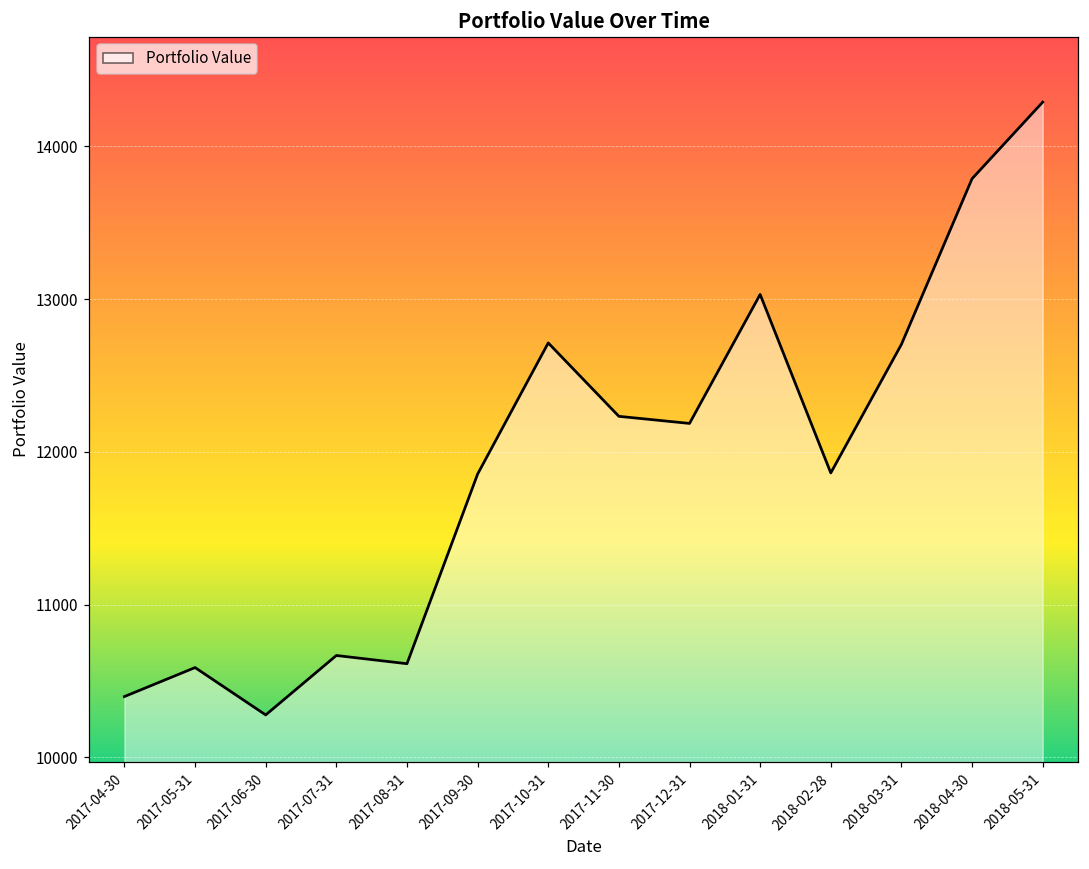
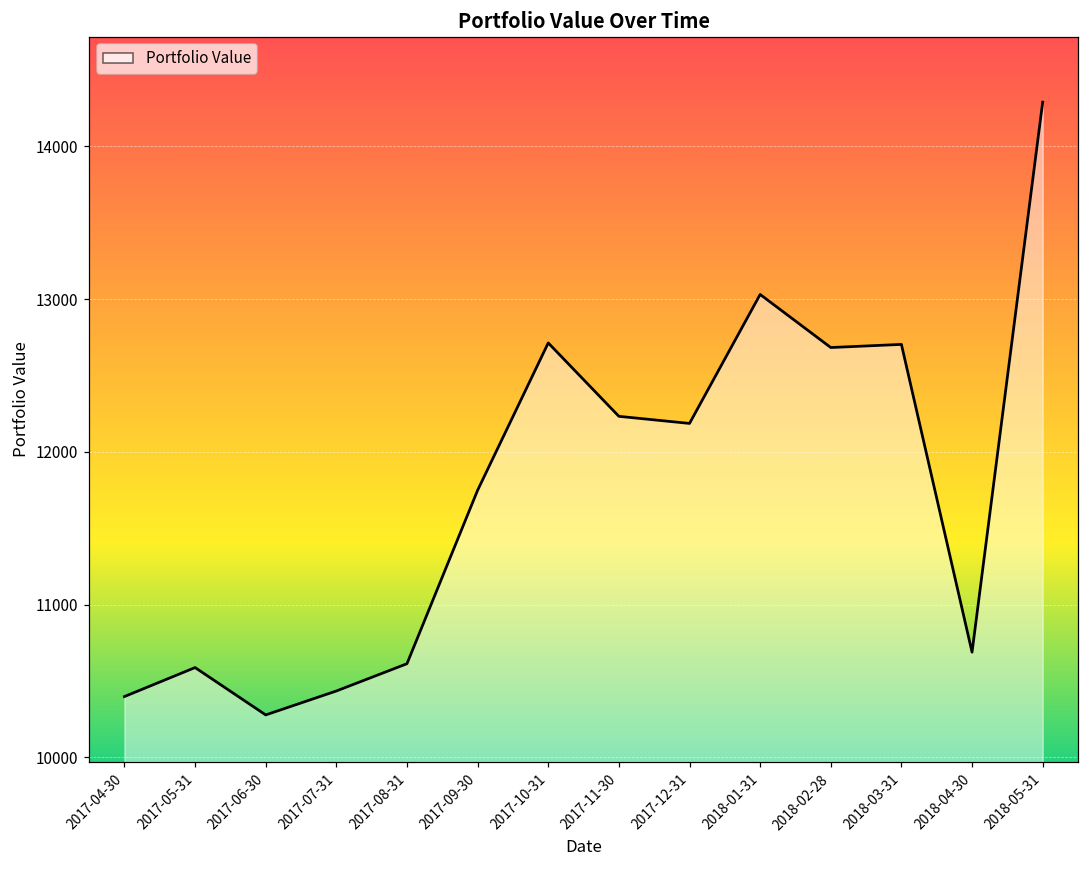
2017-07-31: 10670 -> 10430
2017-09-30: 11850 -> 11750
2018-02-28: 11860 -> 12680
2018-04-30: 13790 -> 10690
